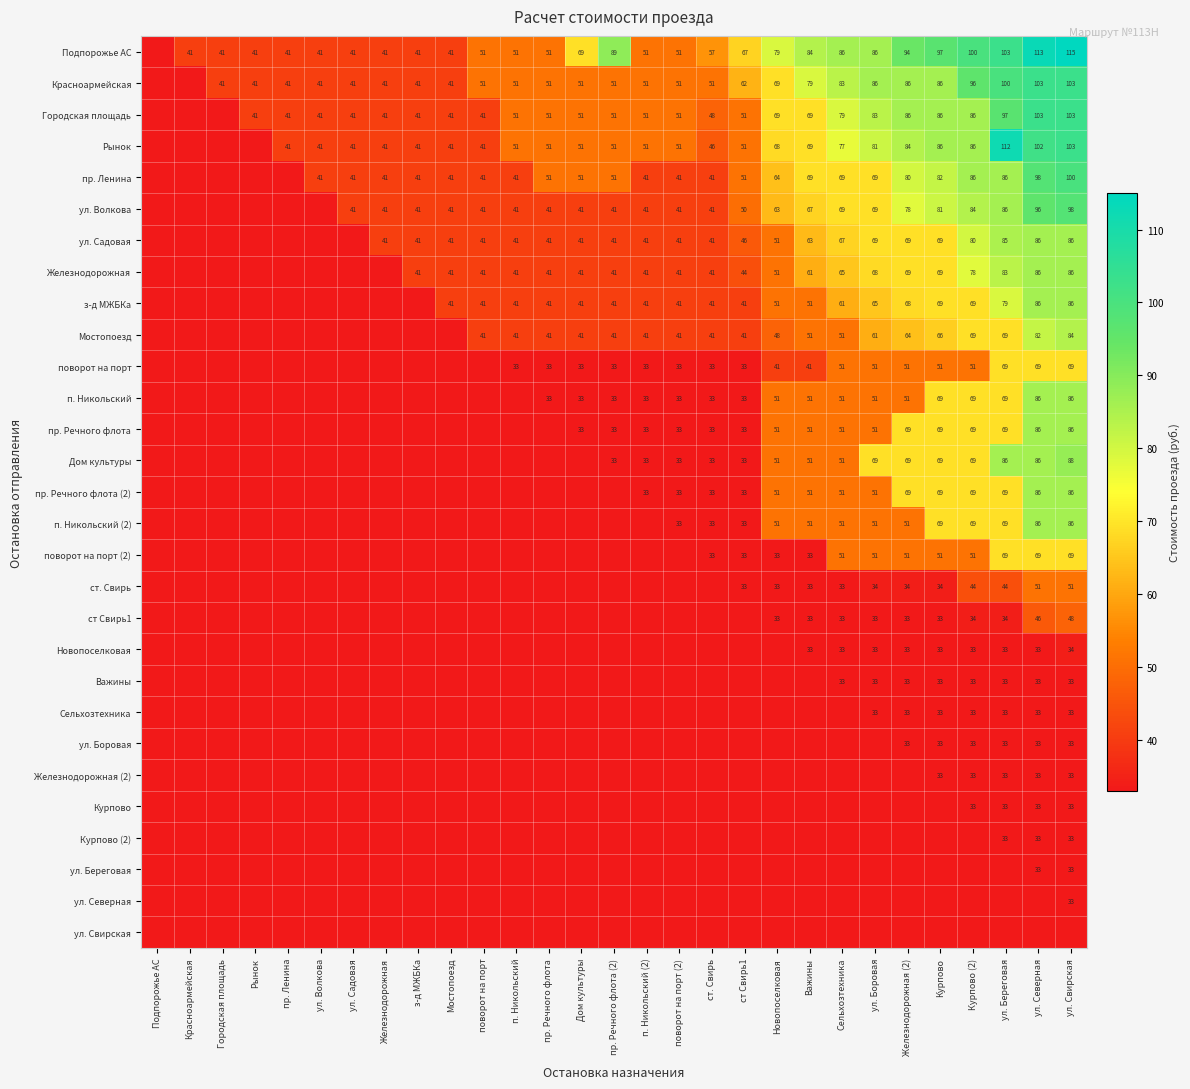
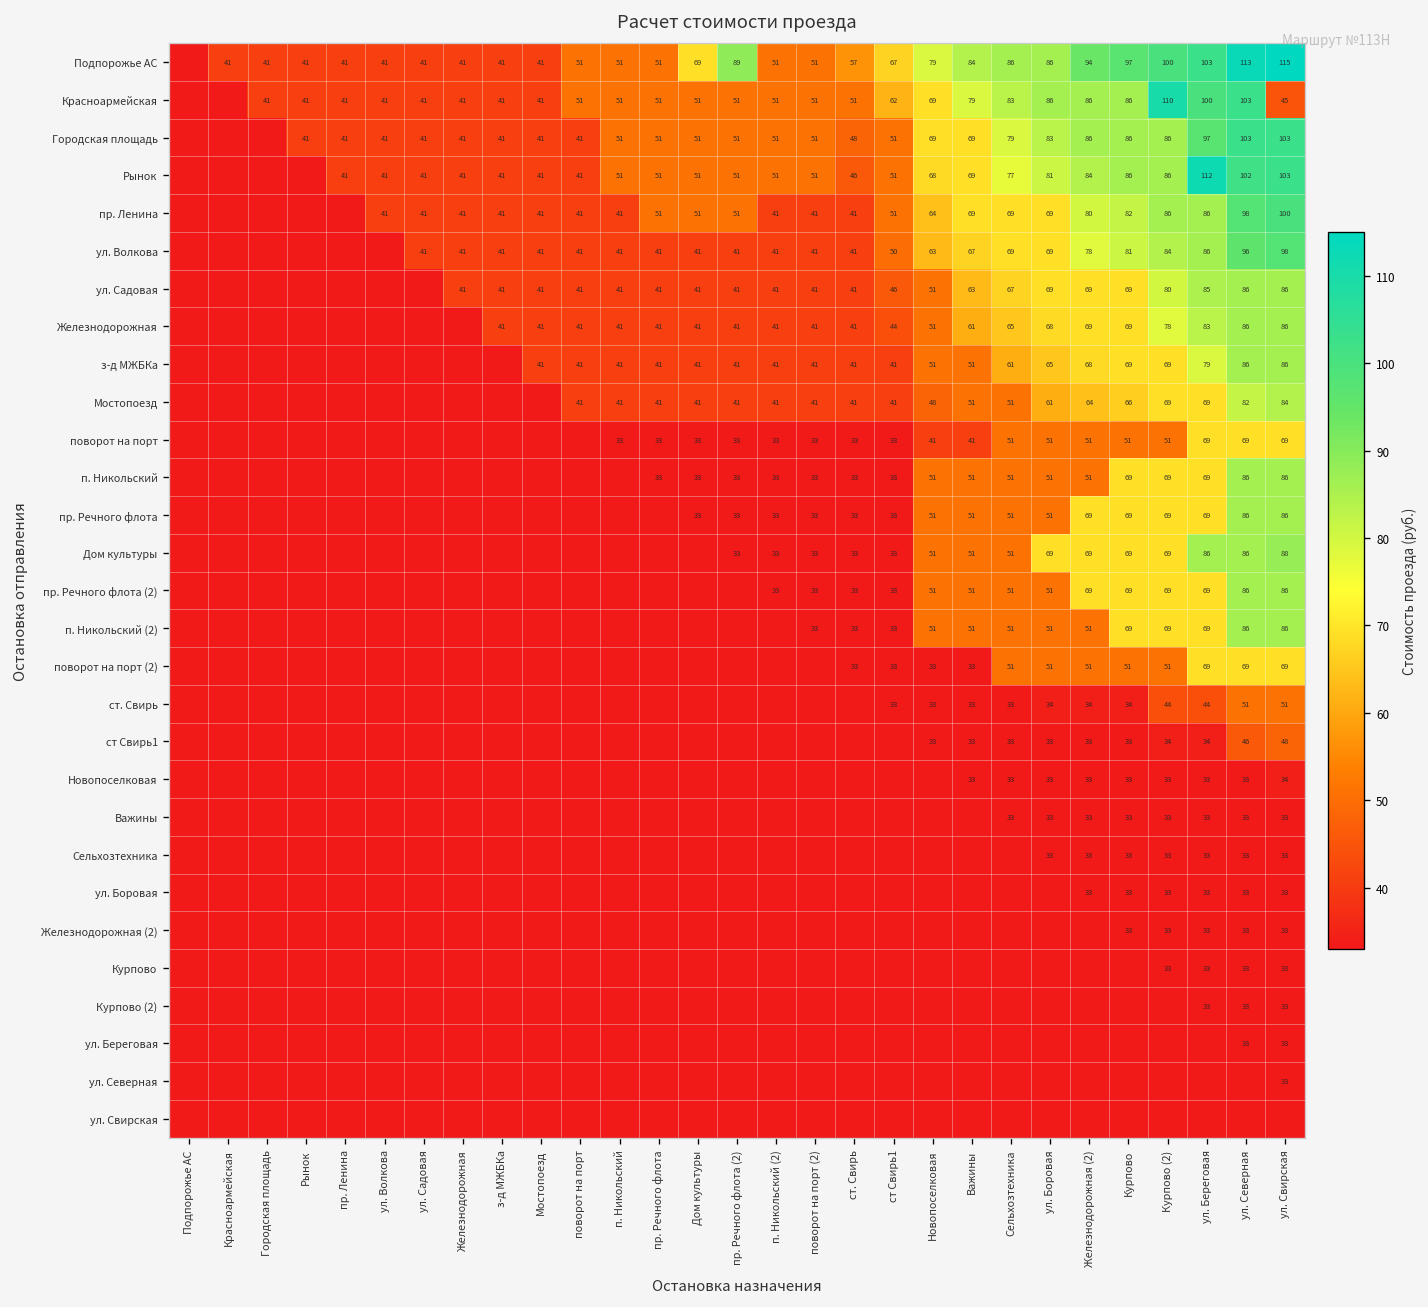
Красноармейская, Курпово (2): 96 -> 110
Красноармейская, ул. Свирская: 103 -> 45
